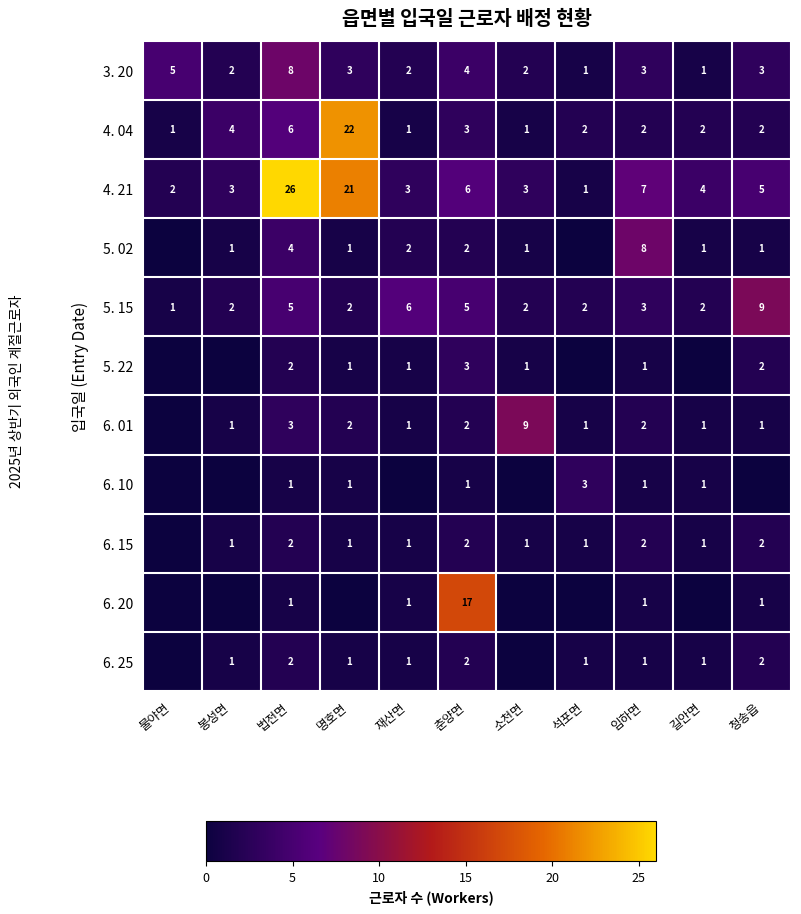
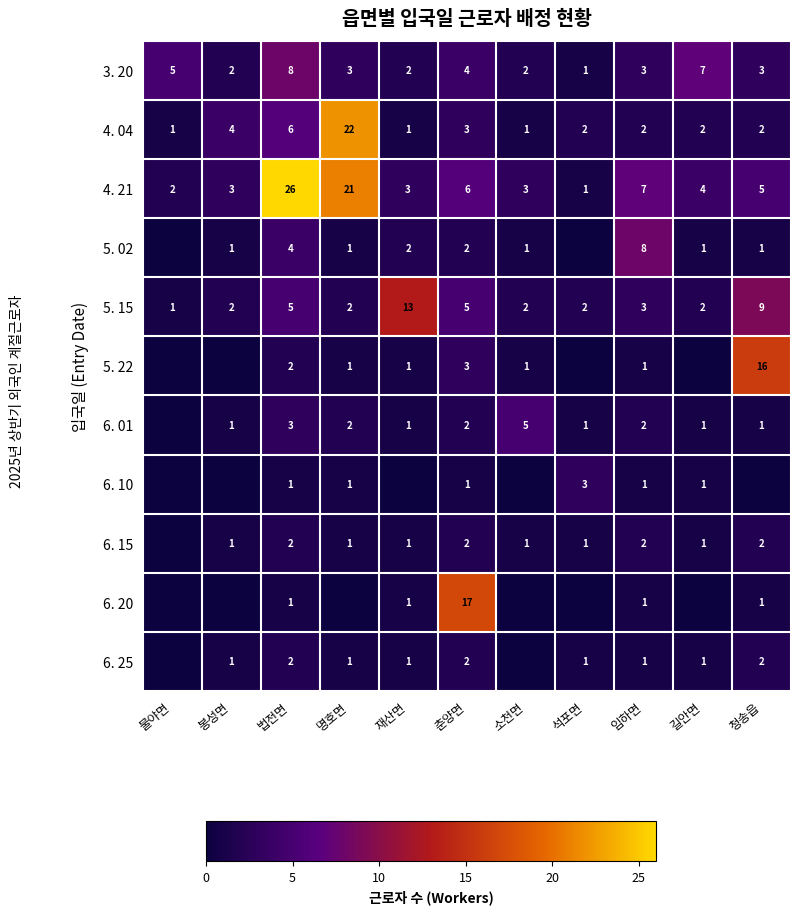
3. 20, 길안면: 1 -> 7
5. 15, 재산면: 6 -> 13
5. 22, 청송읍: 2 -> 16
6. 01, 소천면: 9 -> 5
